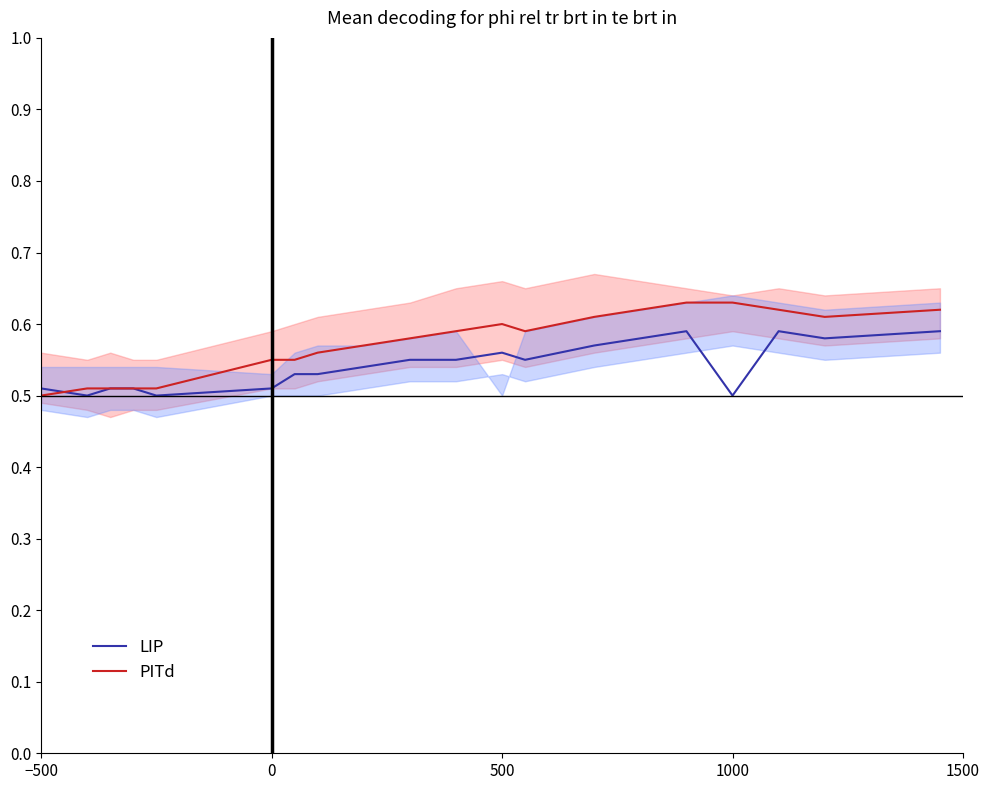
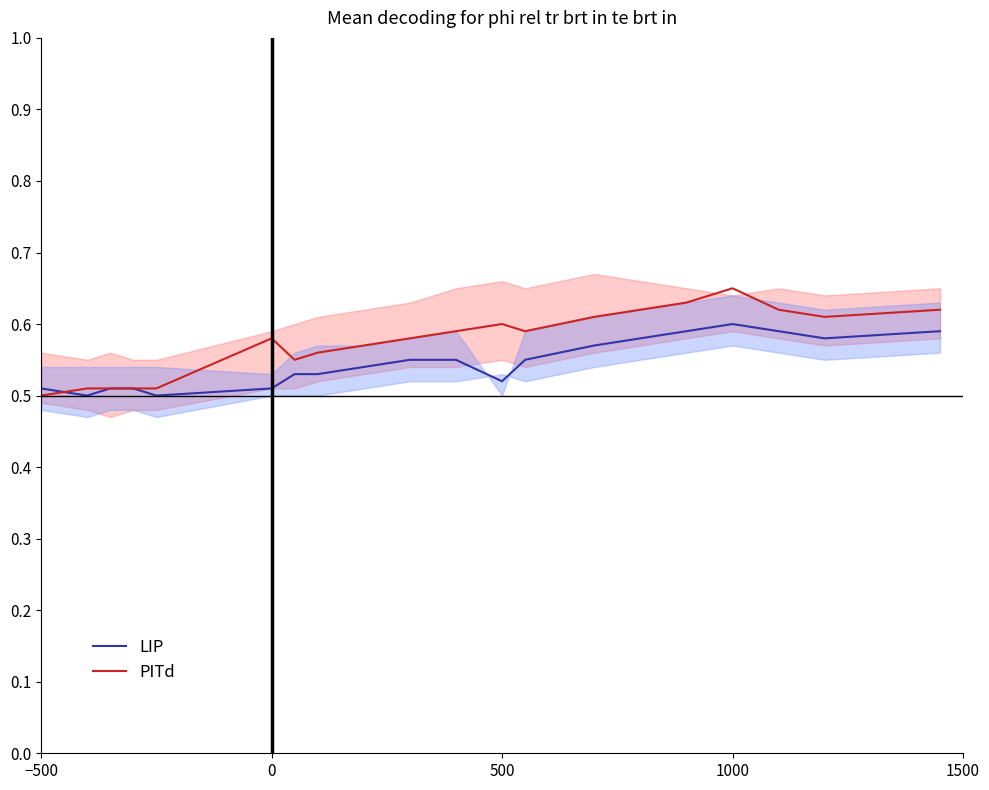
PITd, 0: 0.55 -> 0.58
LIP, 500: 0.56 -> 0.52
LIP, 1000: 0.5 -> 0.6
PITd, 1000: 0.63 -> 0.65
